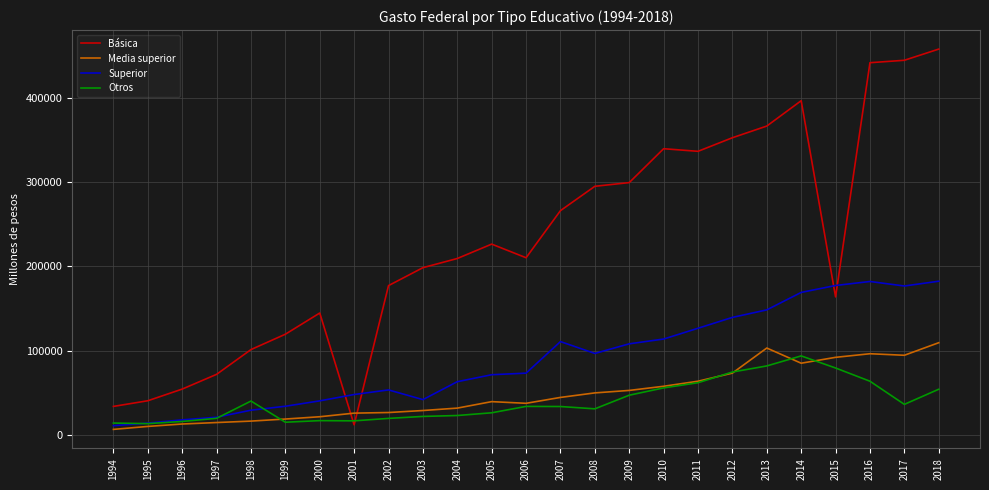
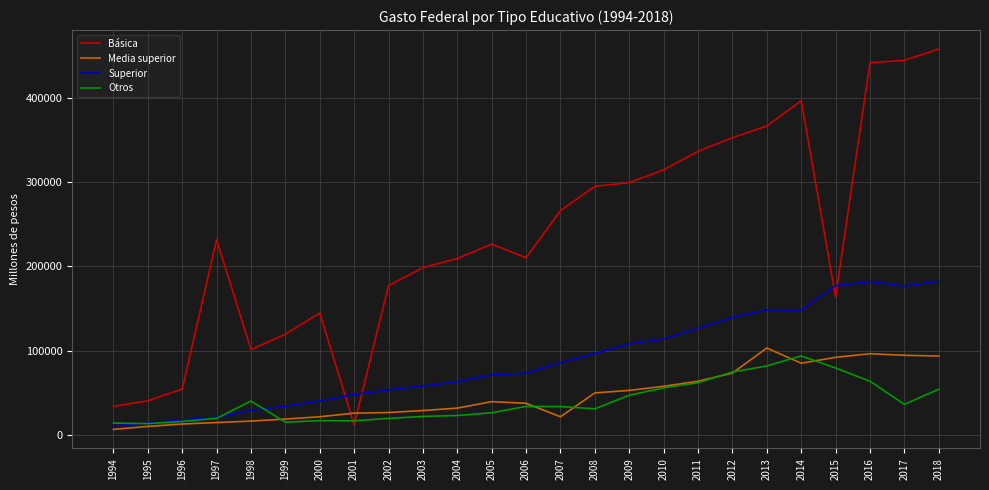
Básica, 1997: 70000 -> 230000
Superior, 2003: 40000 -> 60000
Media superior, 2007: 40000 -> 20000
Superior, 2007: 110000 -> 90000
Básica, 2010: 340000 -> 310000
Superior, 2014: 170000 -> 150000
Media superior, 2018: 110000 -> 90000
